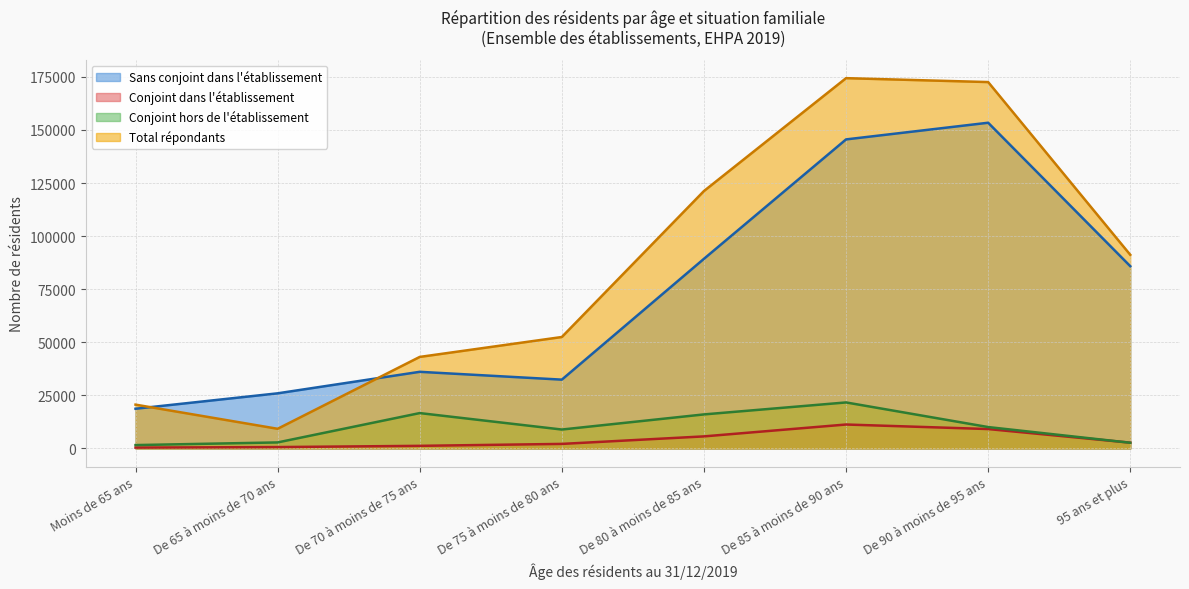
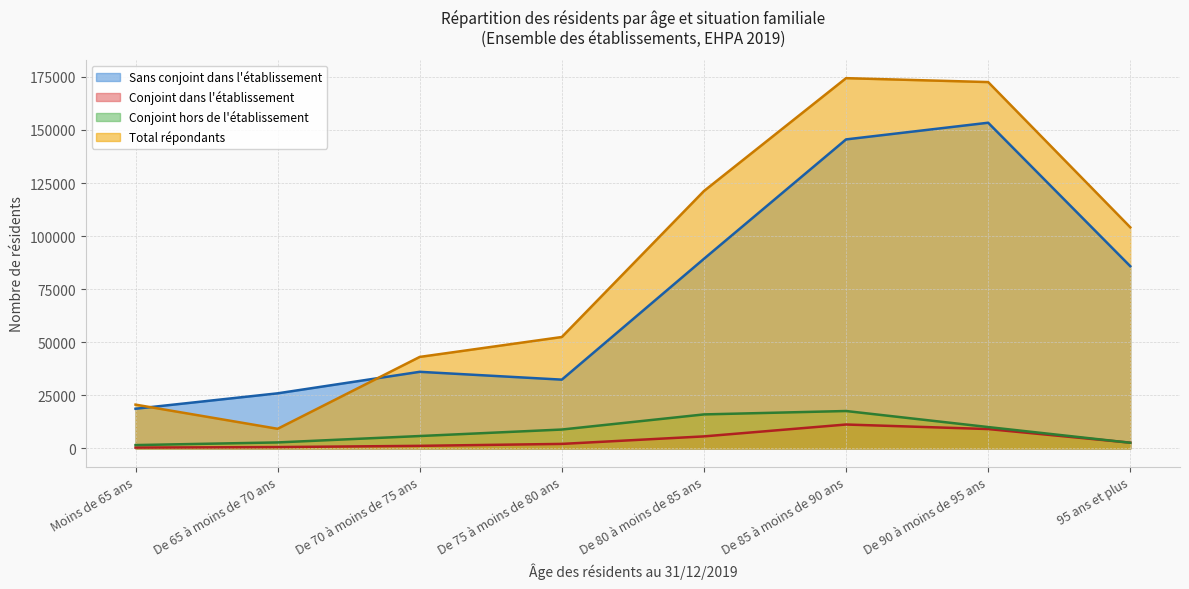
Conjoint hors de l'établissement, De 70 à moins de 75 ans: 17000 -> 6000
Conjoint hors de l'établissement, De 85 à moins de 90 ans: 22000 -> 18000
Total répondants, 95 ans et plus: 91000 -> 104000
